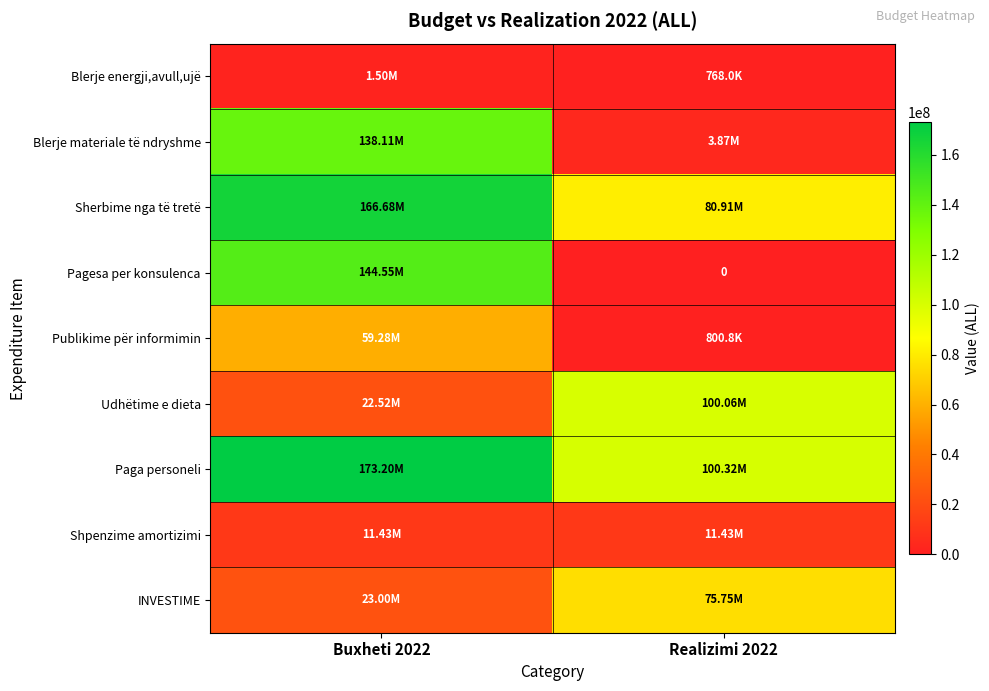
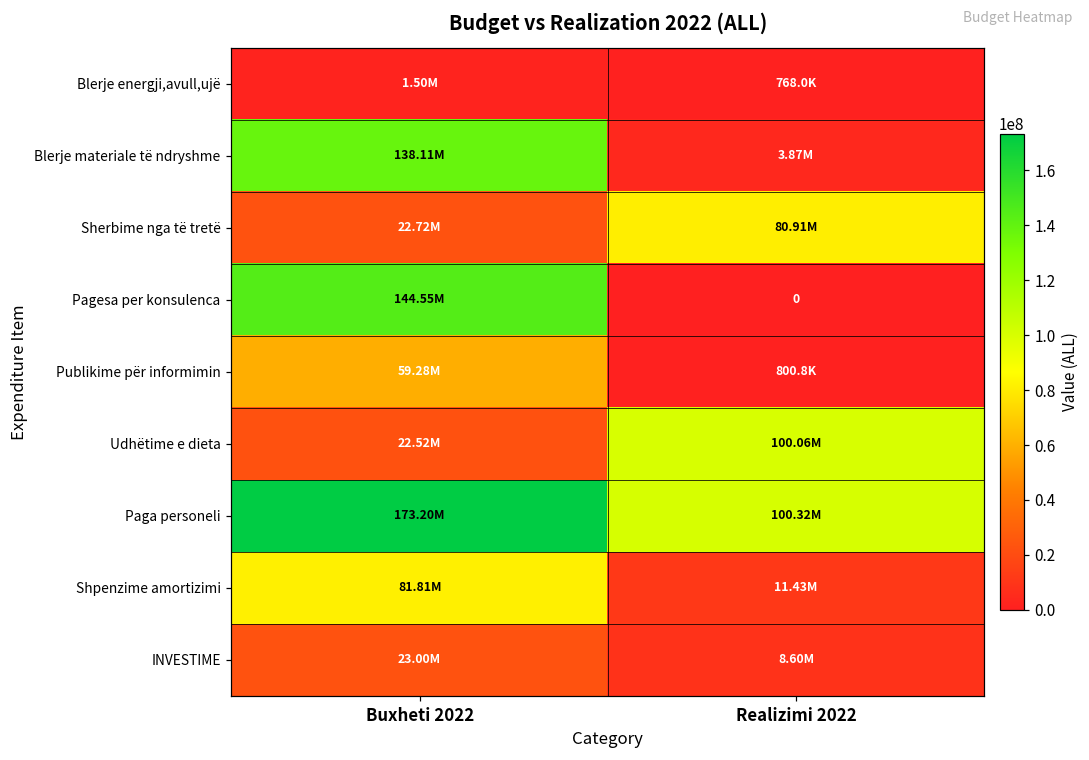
Sherbime nga të tretë, Buxheti 2022: 166.68M -> 22.72M
Shpenzime amortizimi, Buxheti 2022: 11.43M -> 81.81M
INVESTIME, Realizimi 2022: 75.75M -> 8.60M
